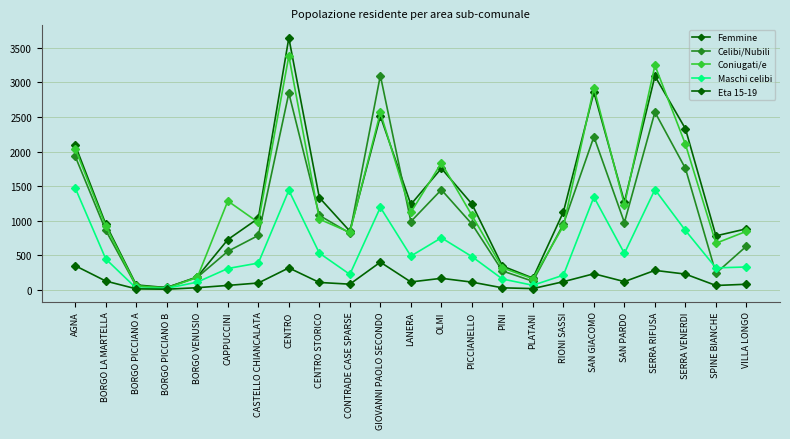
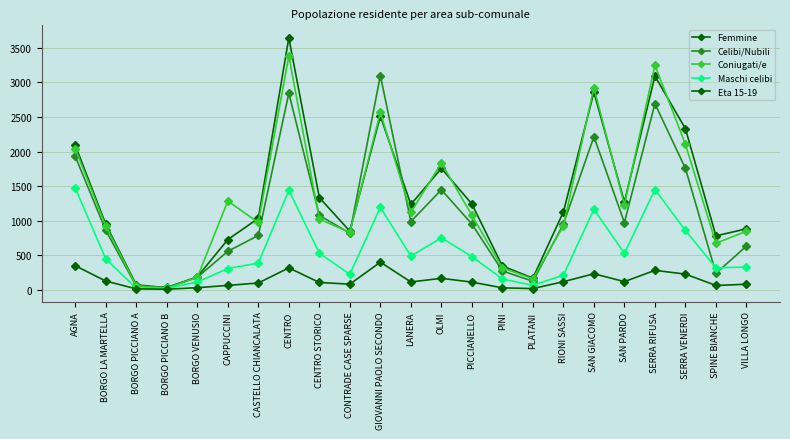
Maschi celibi, SAN GIACOMO: 1300 -> 1200
Celibi/Nubili, SERRA RIFUSA: 2600 -> 2700
